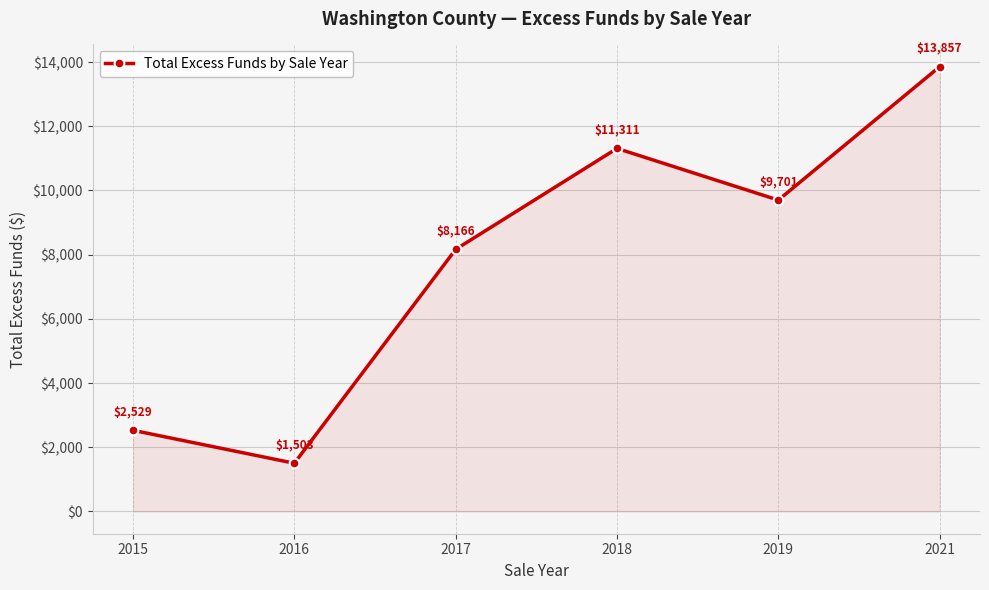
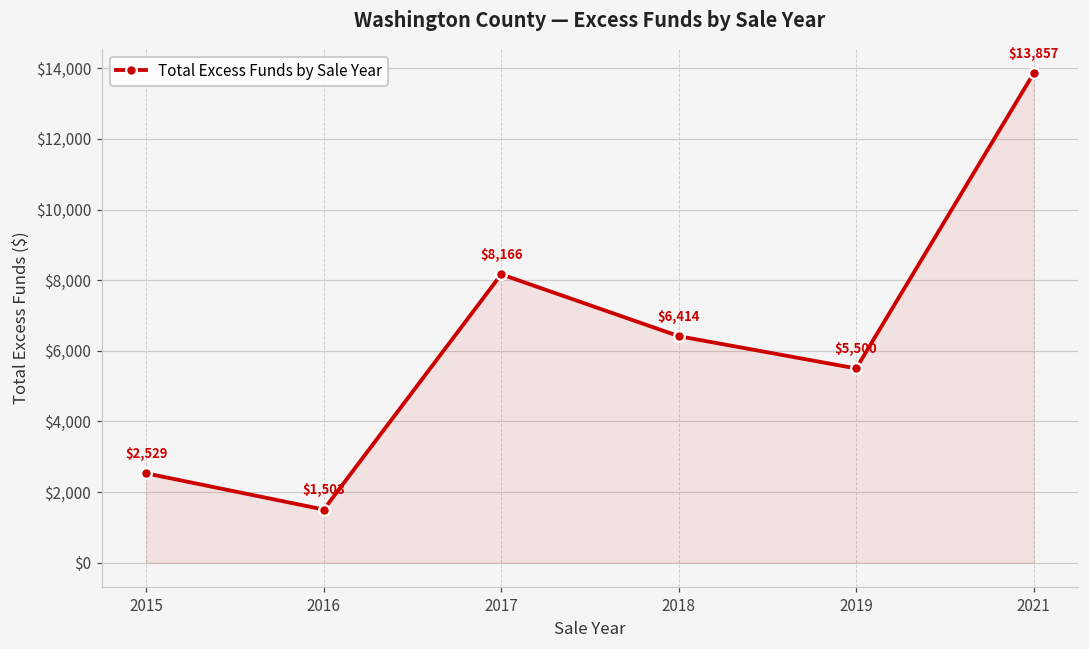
2018: $11,311 -> $6,414
2019: $9,701 -> $5,500
